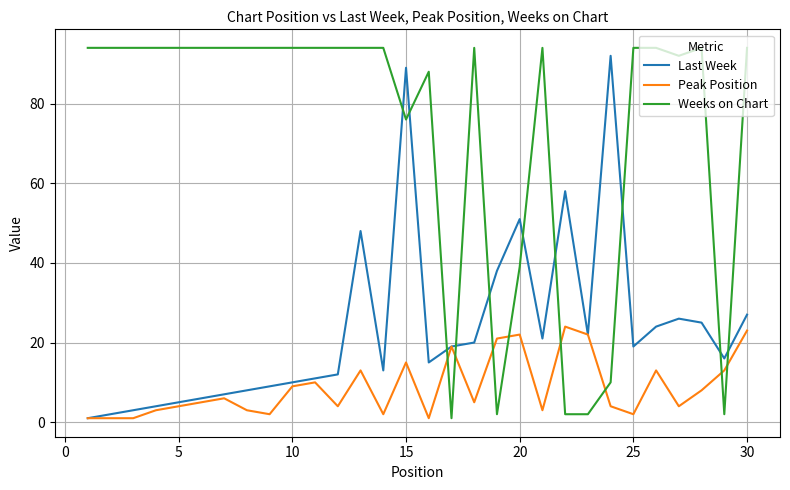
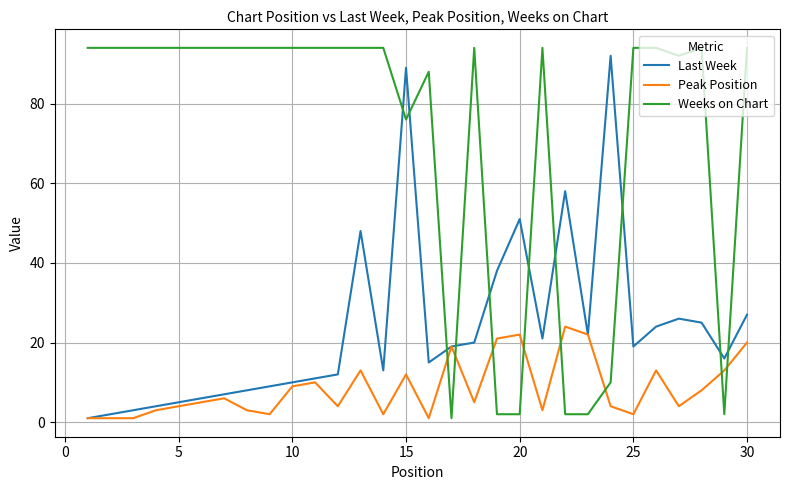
Peak Position, 15: 15 -> 12
Weeks on Chart, 20: 39 -> 2
Peak Position, 30: 23 -> 20
